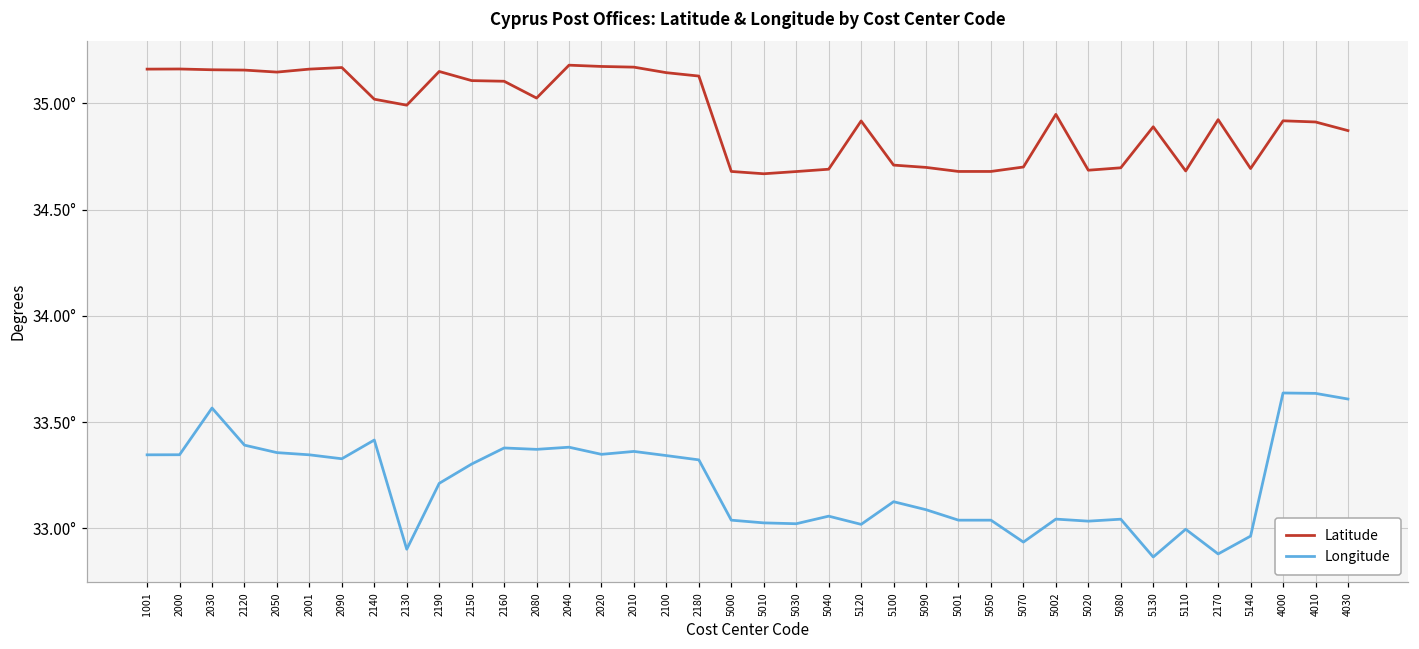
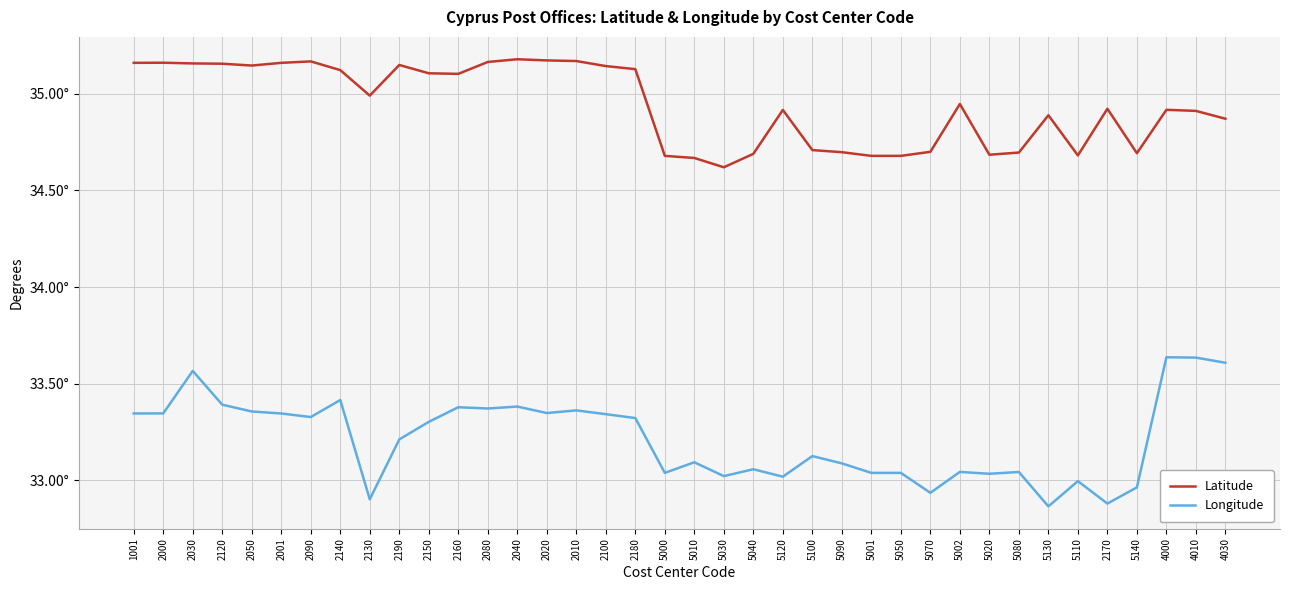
Latitude, 2140: 35.02° -> 35.12°
Latitude, 2080: 35.02° -> 35.16°
Longitude, 5010: 33.03° -> 33.09°
Latitude, 5030: 34.68° -> 34.62°
